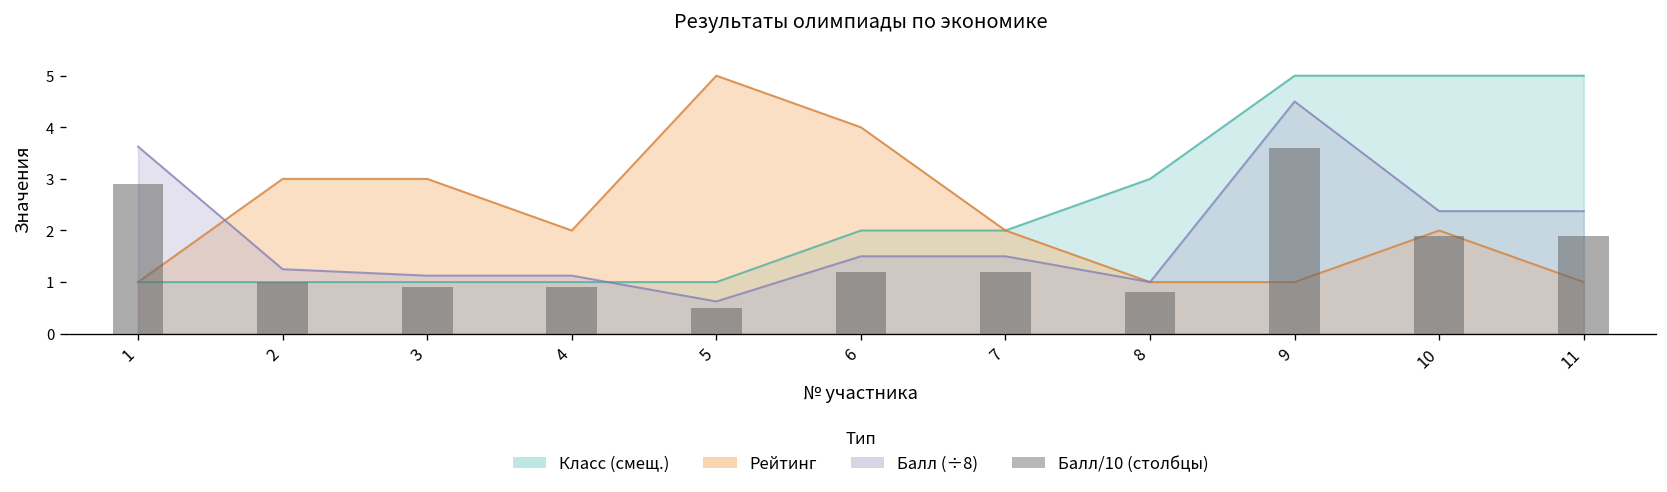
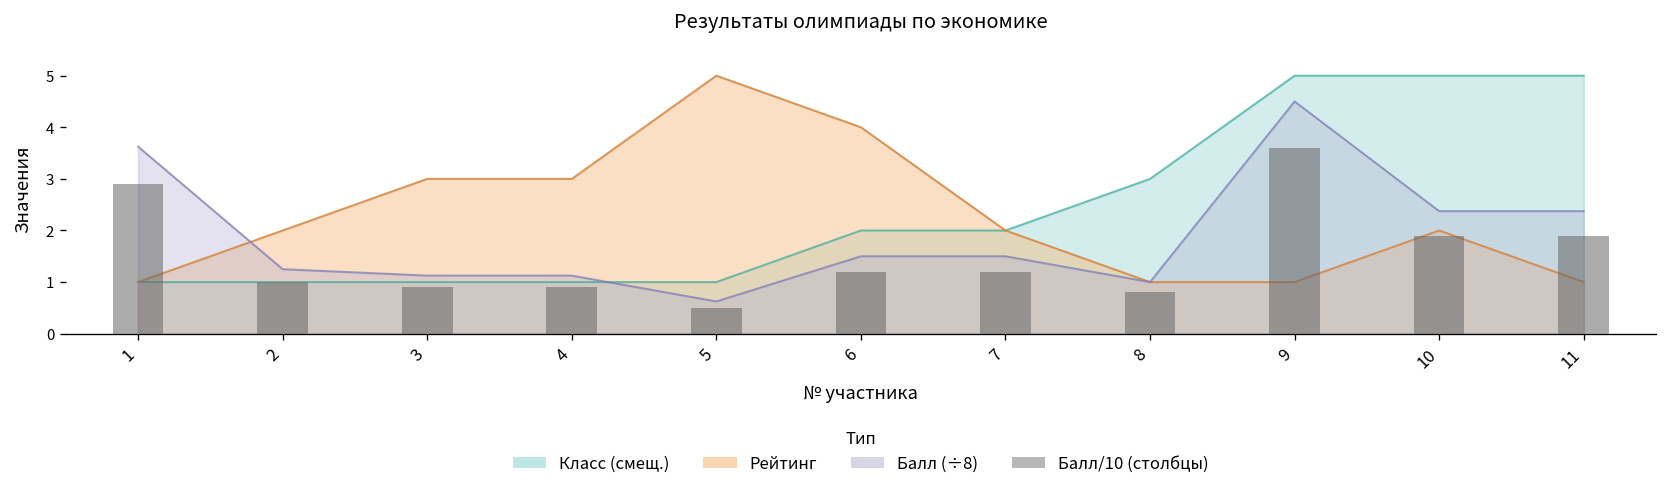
Рейтинг, 2: 3 -> 2
Рейтинг, 4: 2 -> 3
